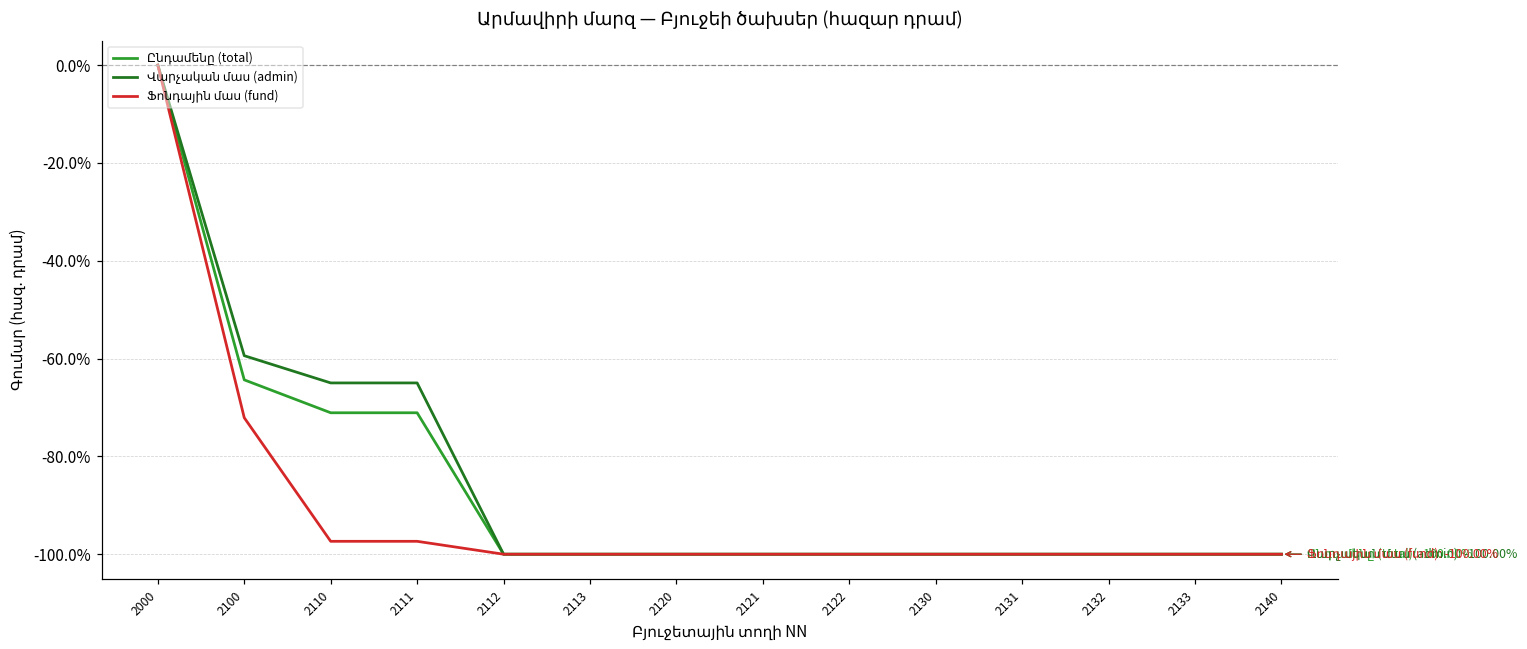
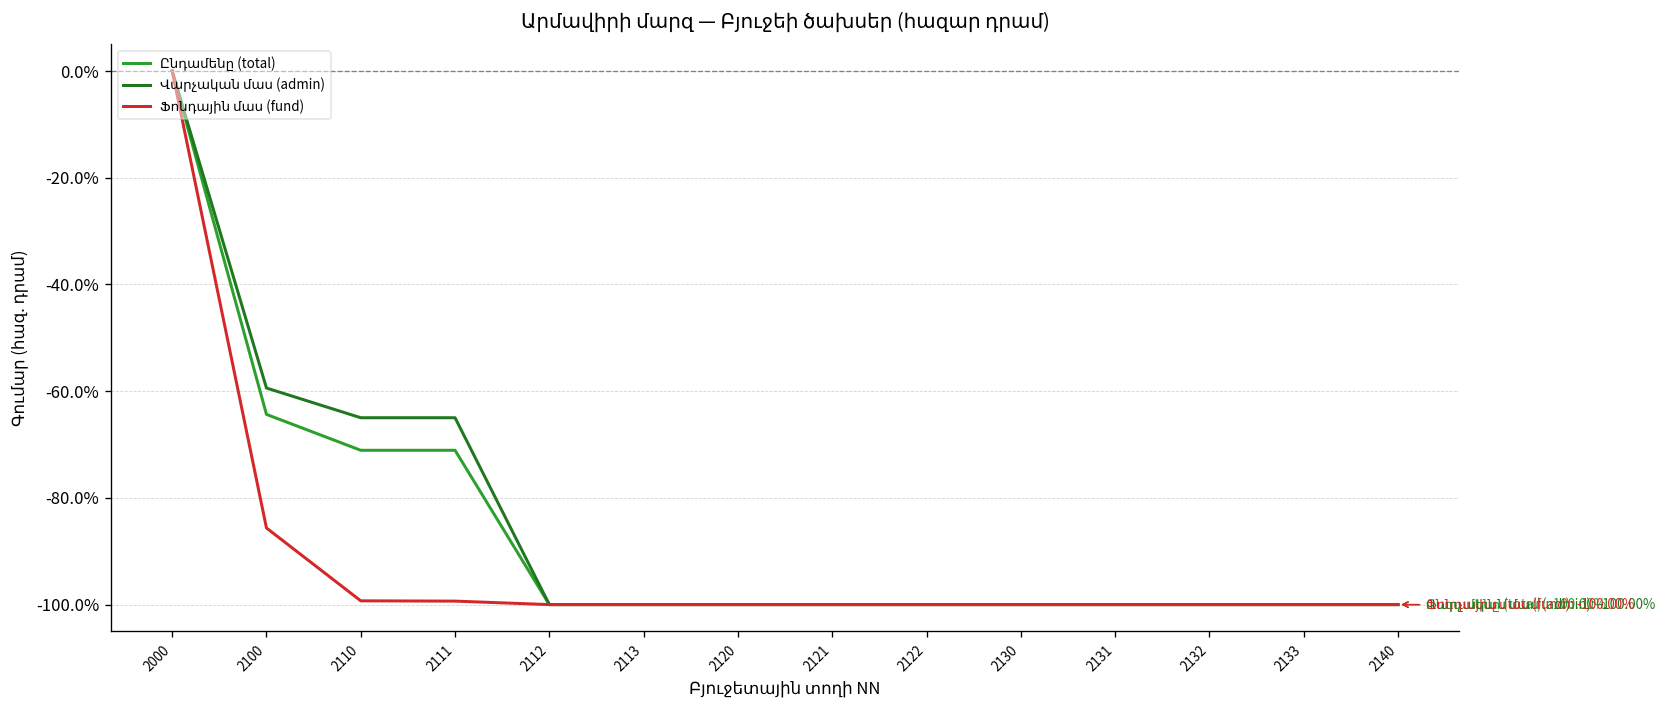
Ֆոնդային մաս (fund), 2100: -72% -> -86%
Ֆոնդային մաս (fund), 2110: -97% -> -99%
Ֆոնդային մաս (fund), 2111: -97% -> -99%
